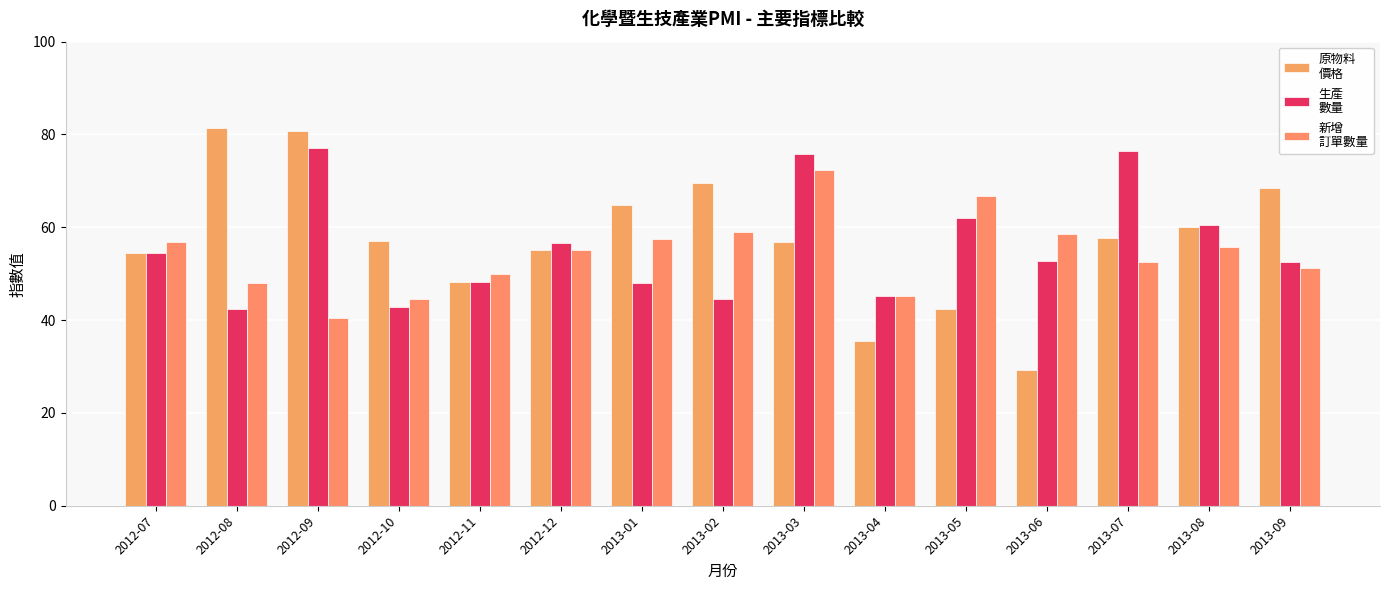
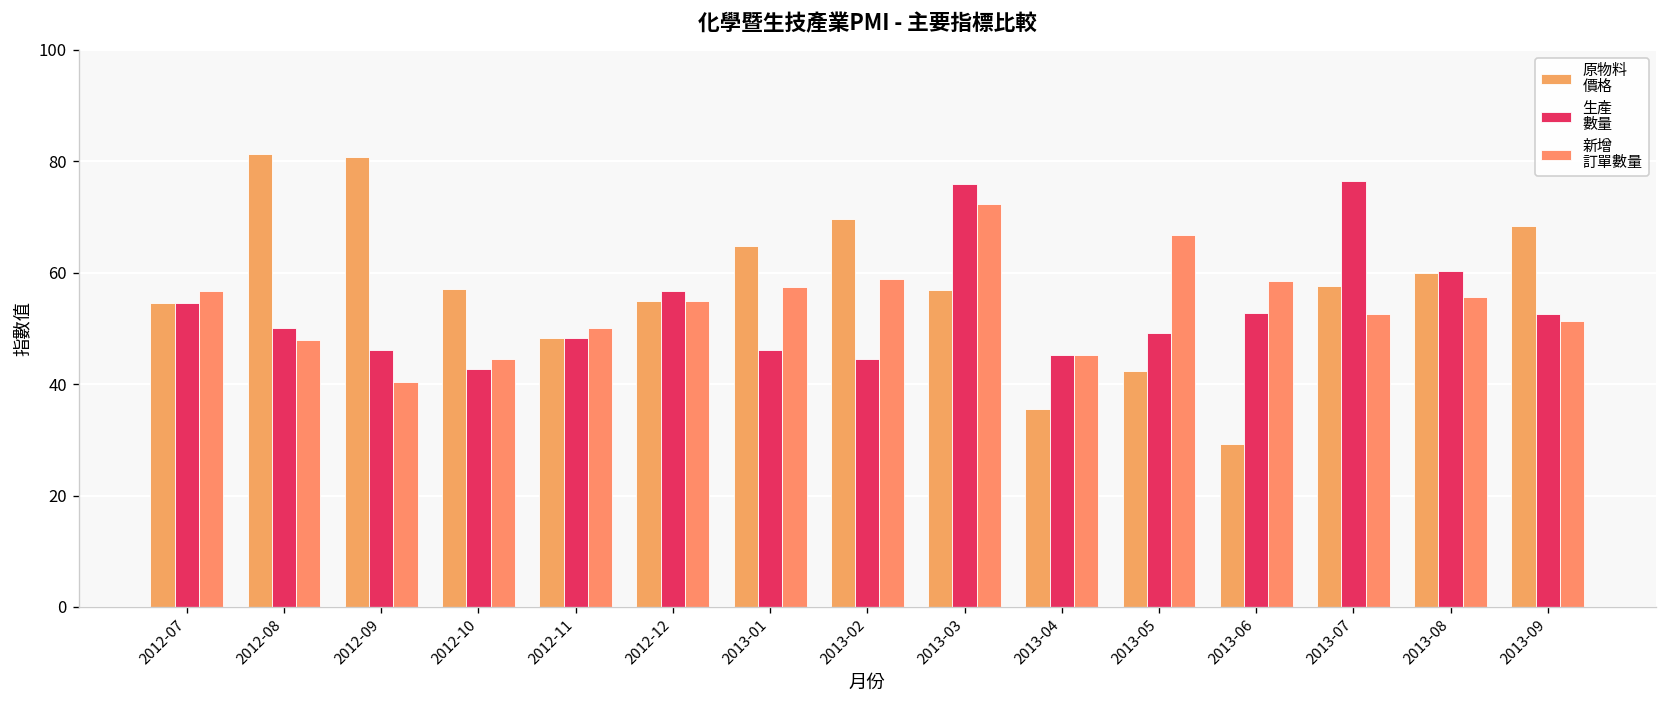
生產 數量, 2012-08: 42 -> 50
生產 數量, 2012-09: 77 -> 46
生產 數量, 2013-01: 48 -> 46
生產 數量, 2013-05: 62 -> 49
